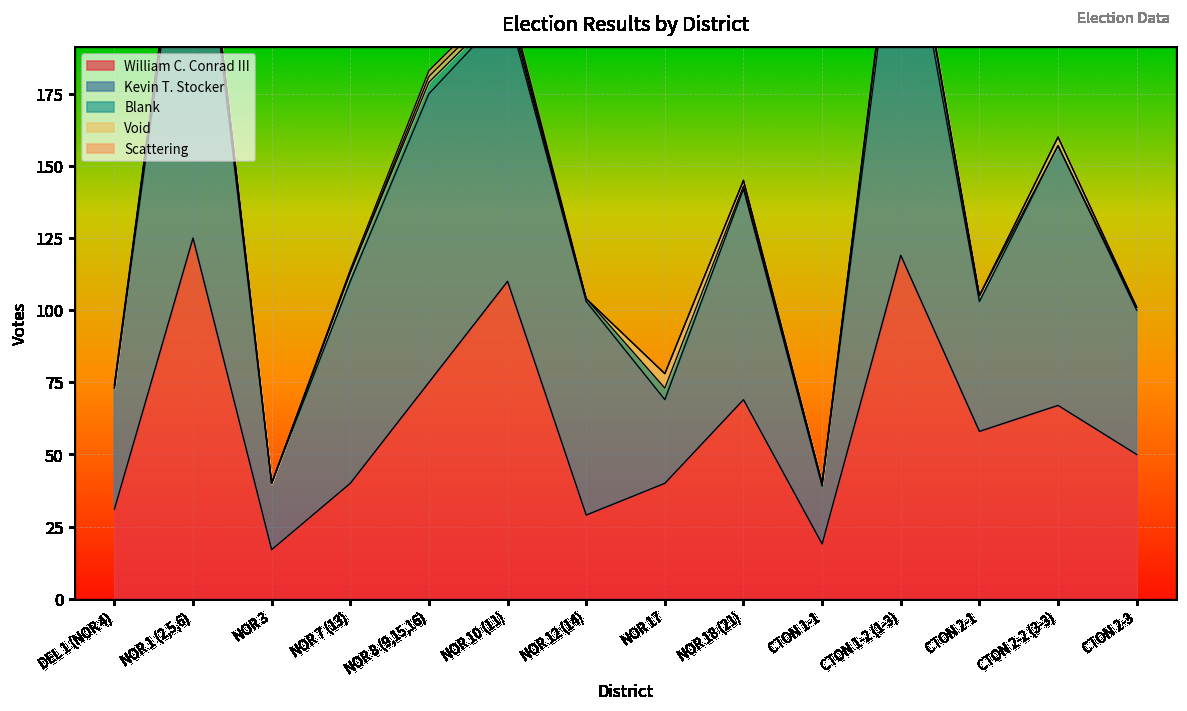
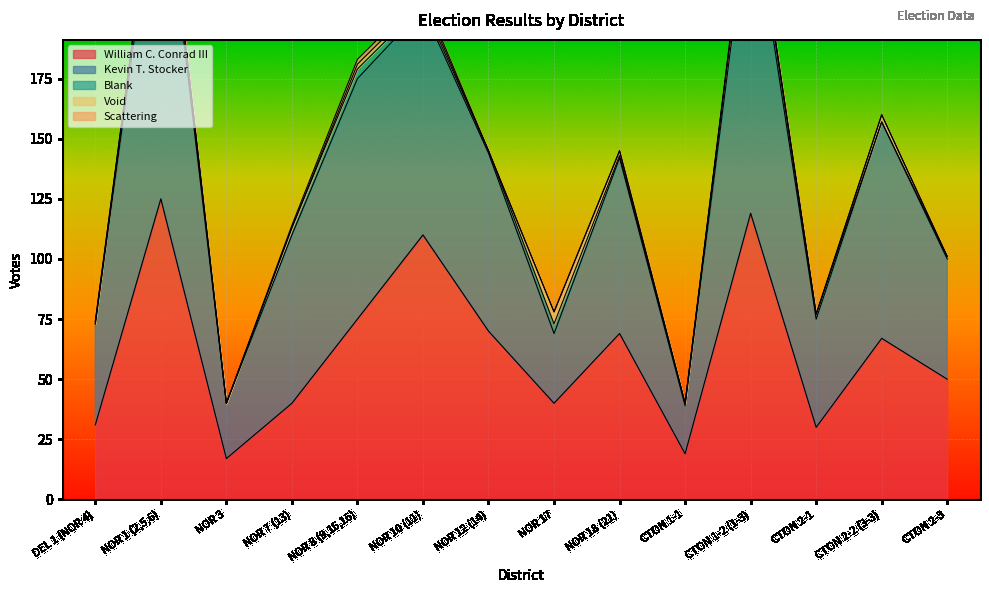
William C. Conrad III, NOR 12 (14): 29 -> 70
William C. Conrad III, CTON 2-1: 58 -> 30
